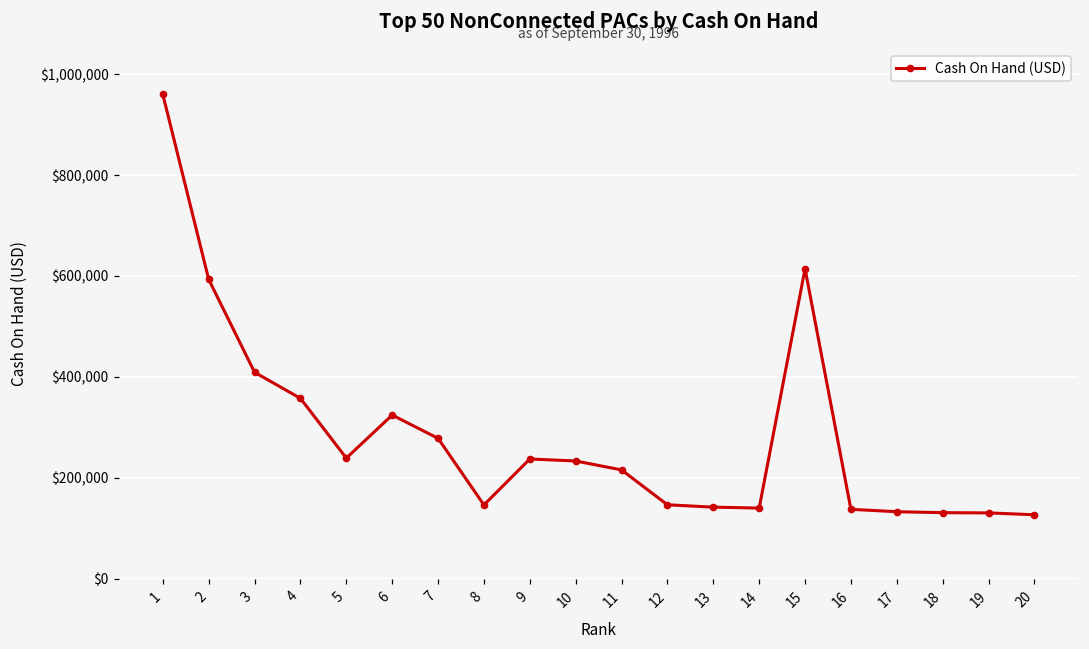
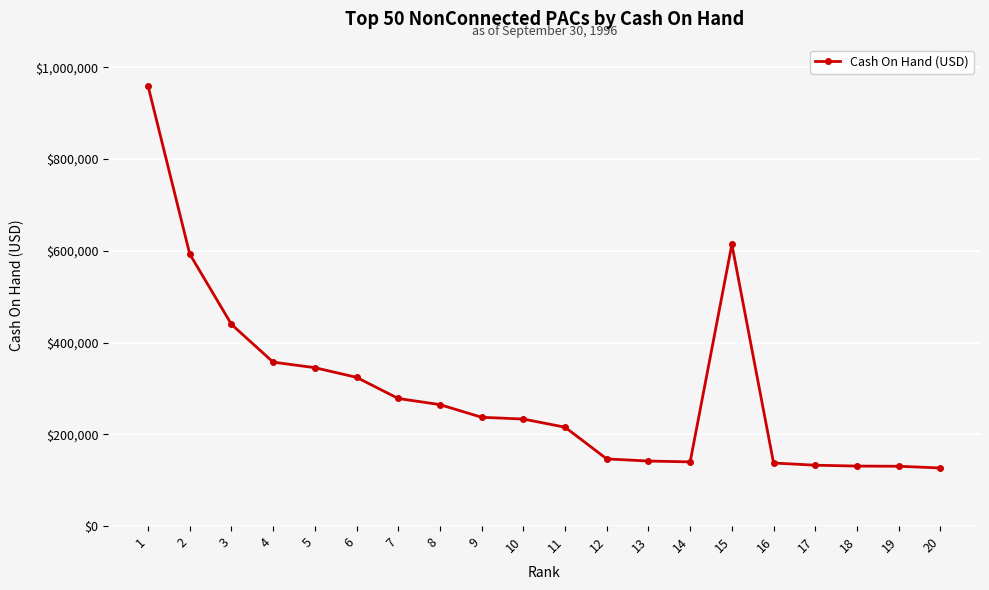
3: $410,000 -> $440,000
5: $240,000 -> $350,000
8: $150,000 -> $260,000
